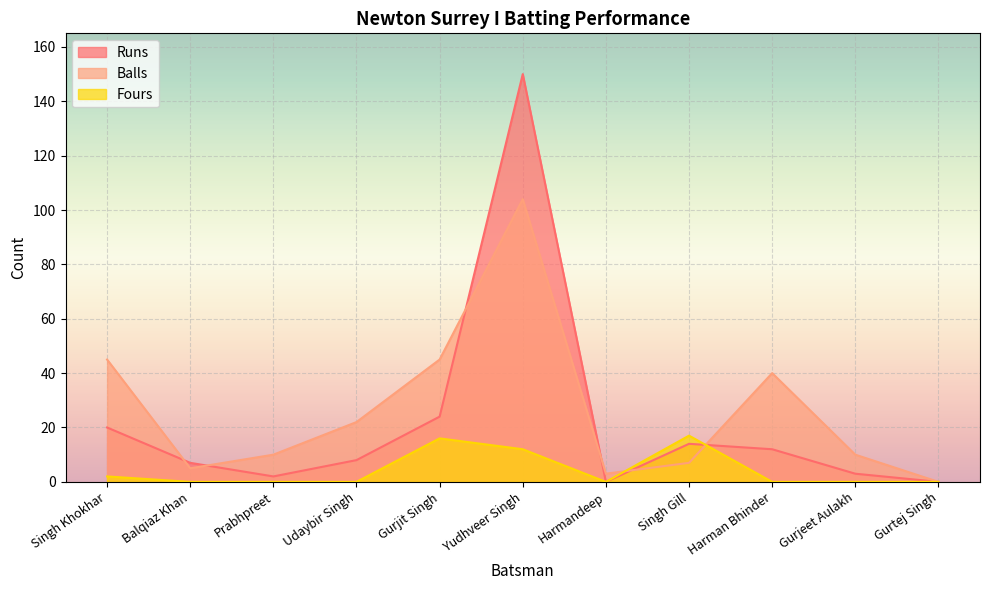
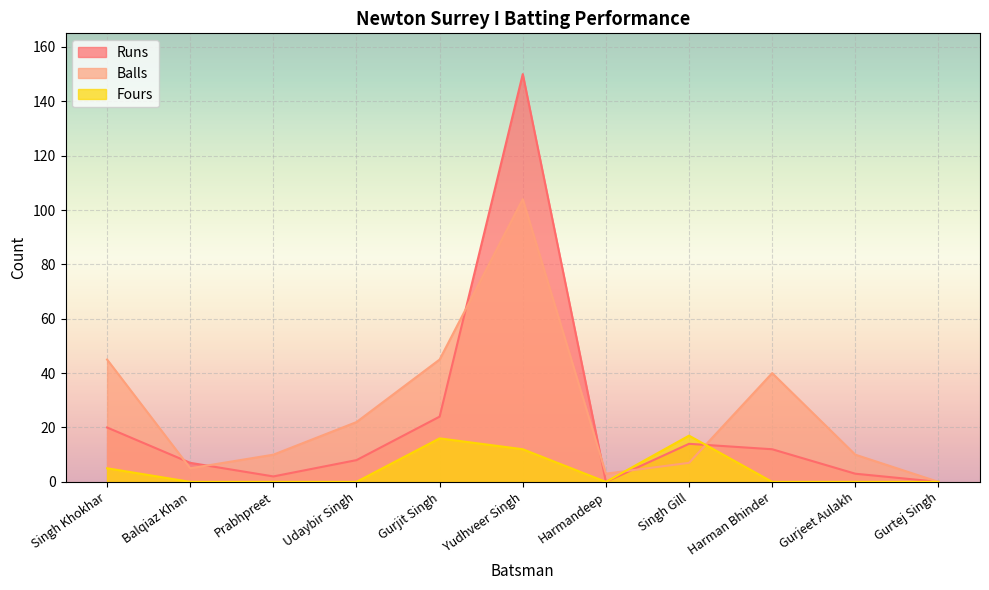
Fours, Singh Khokhar: 2 -> 5
